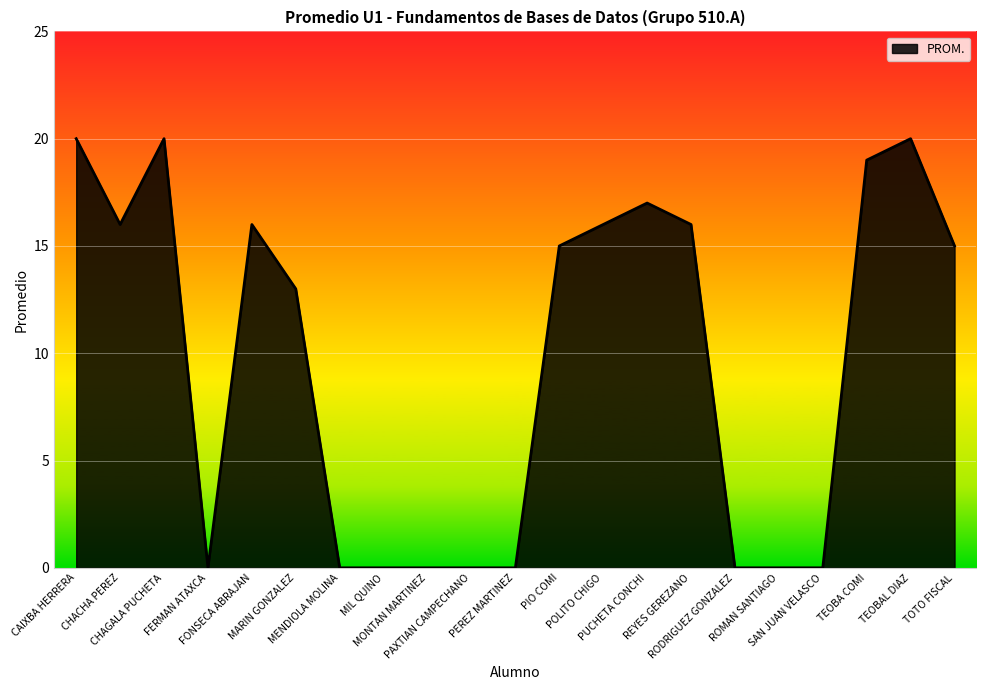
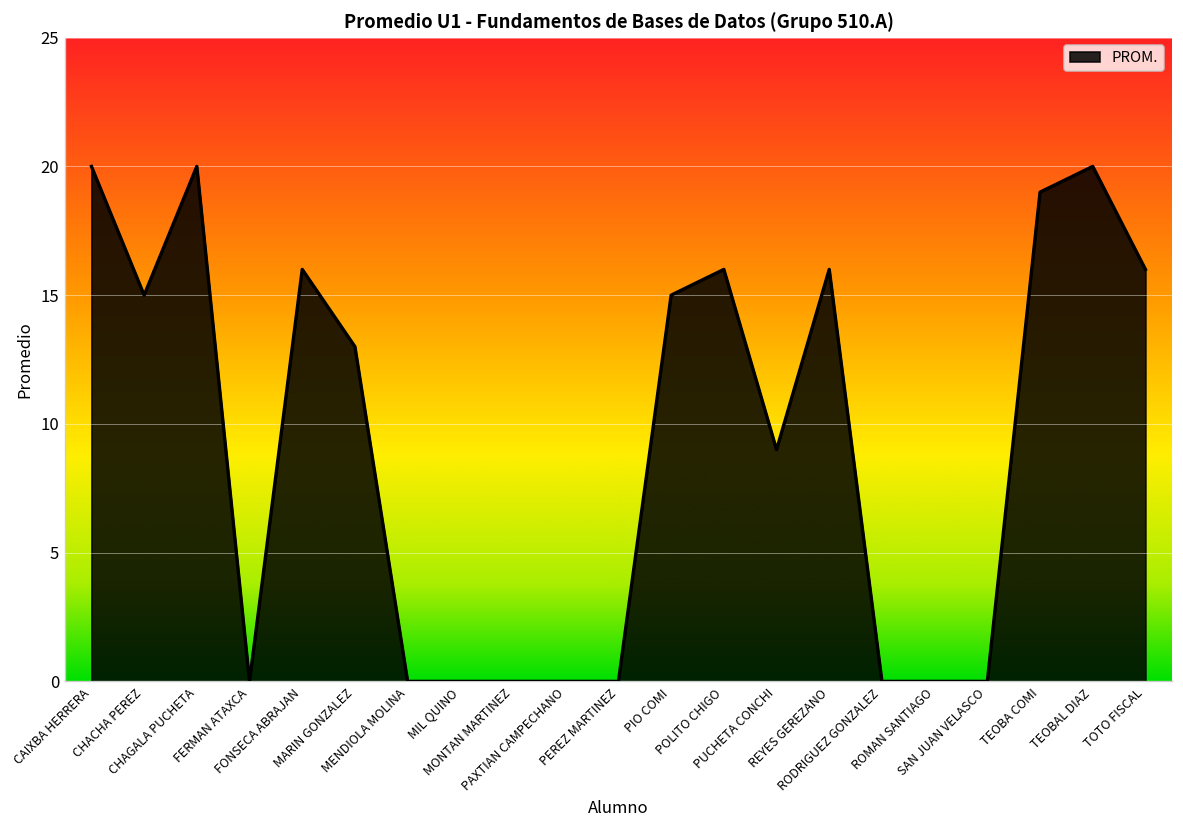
CHACHA PEREZ: 16 -> 15
PUCHETA CONCHI: 17 -> 9
TOTO FISCAL: 15 -> 16
